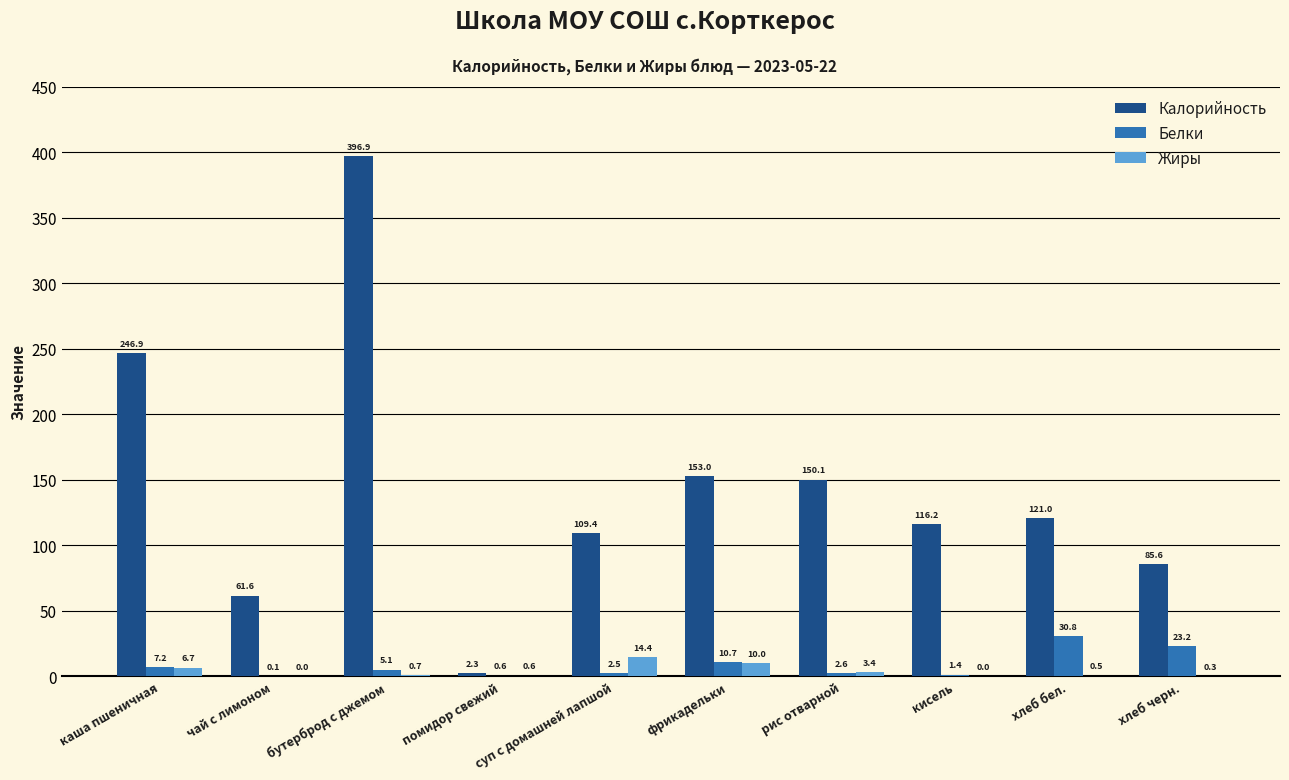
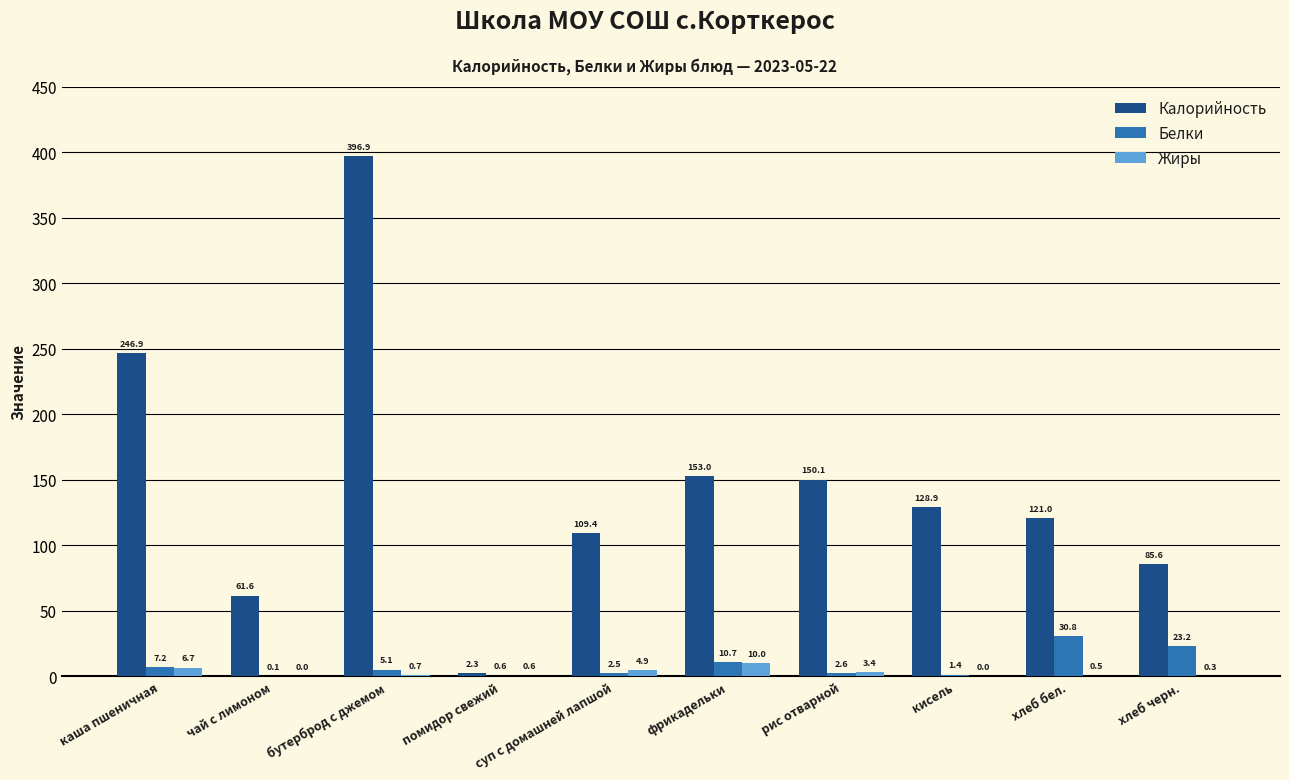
Жиры, суп с домашней лапшой: 14.4 -> 4.9
Калорийность, кисель: 116.2 -> 128.9
